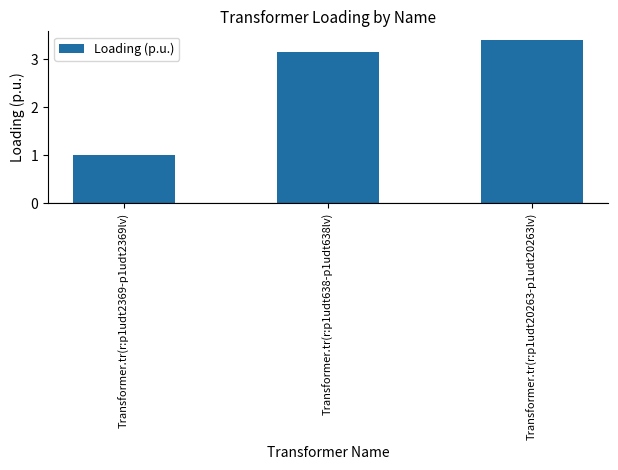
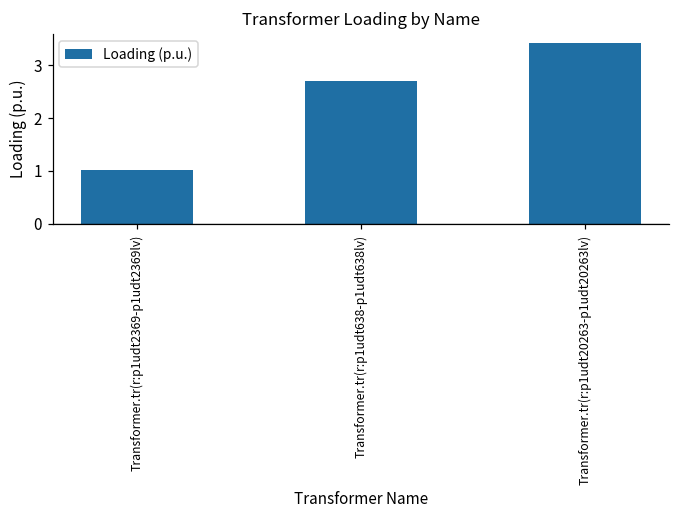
Transformer.tr(r:p1udt638-p1udt638lv): 3.2 -> 2.7
